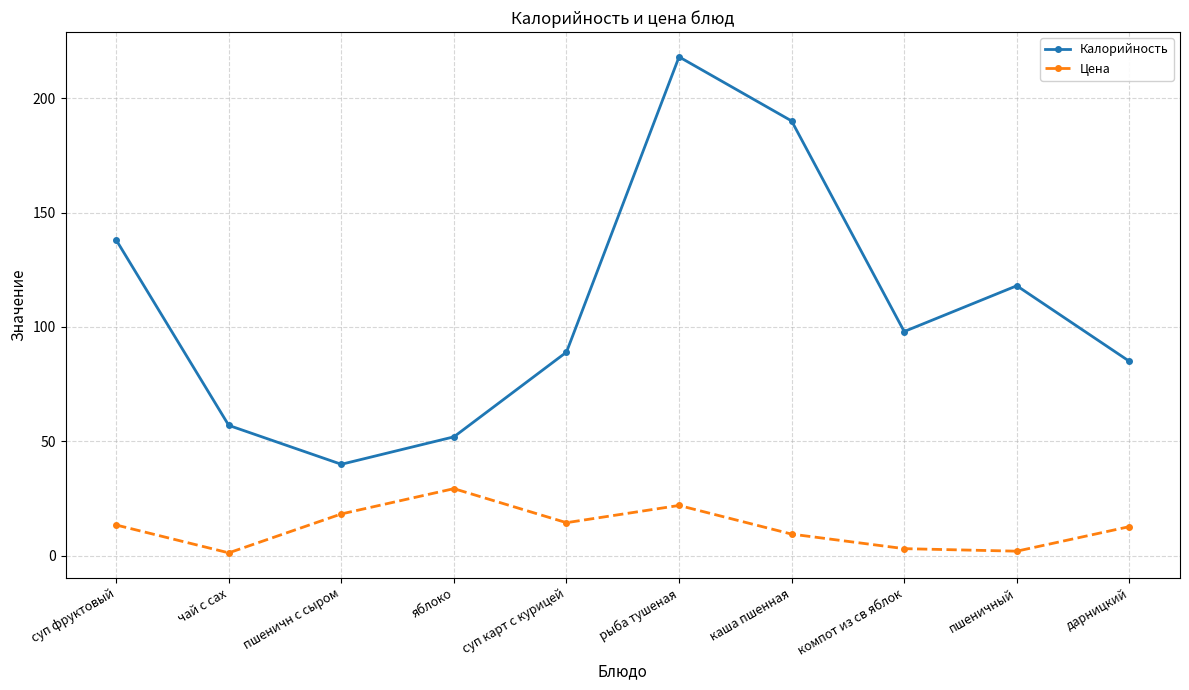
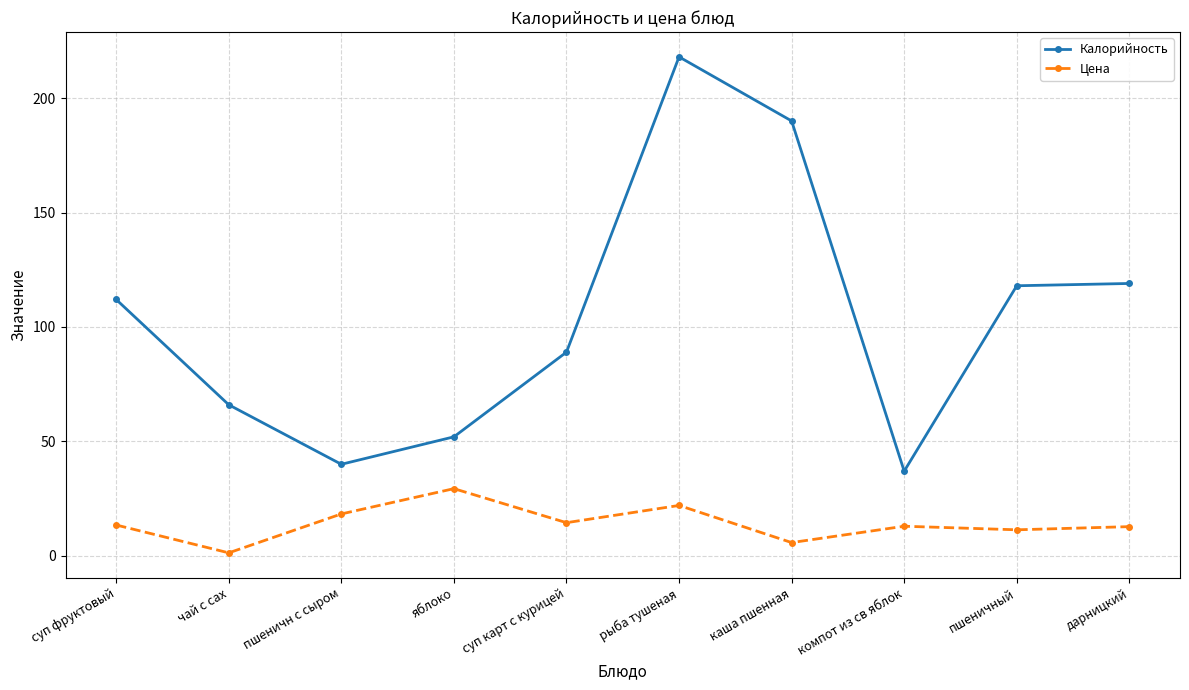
Калорийность, суп фруктовый: 138 -> 112
Калорийность, чай с сах: 57 -> 66
Цена, каша пшенная: 10 -> 6
Калорийность, компот из св яблок: 98 -> 37
Цена, компот из св яблок: 3 -> 13
Цена, пшеничный: 2 -> 11
Калорийность, дарницкий: 85 -> 119
